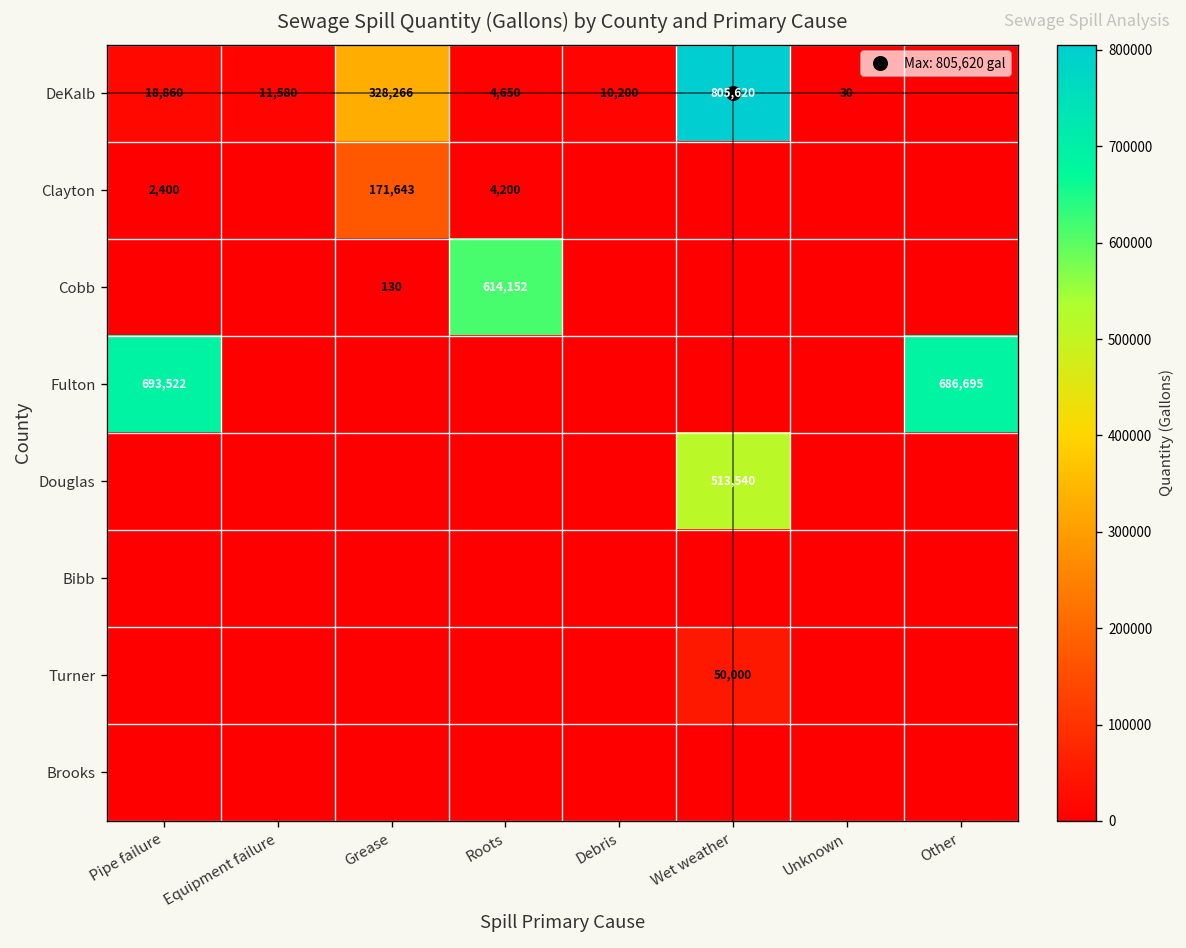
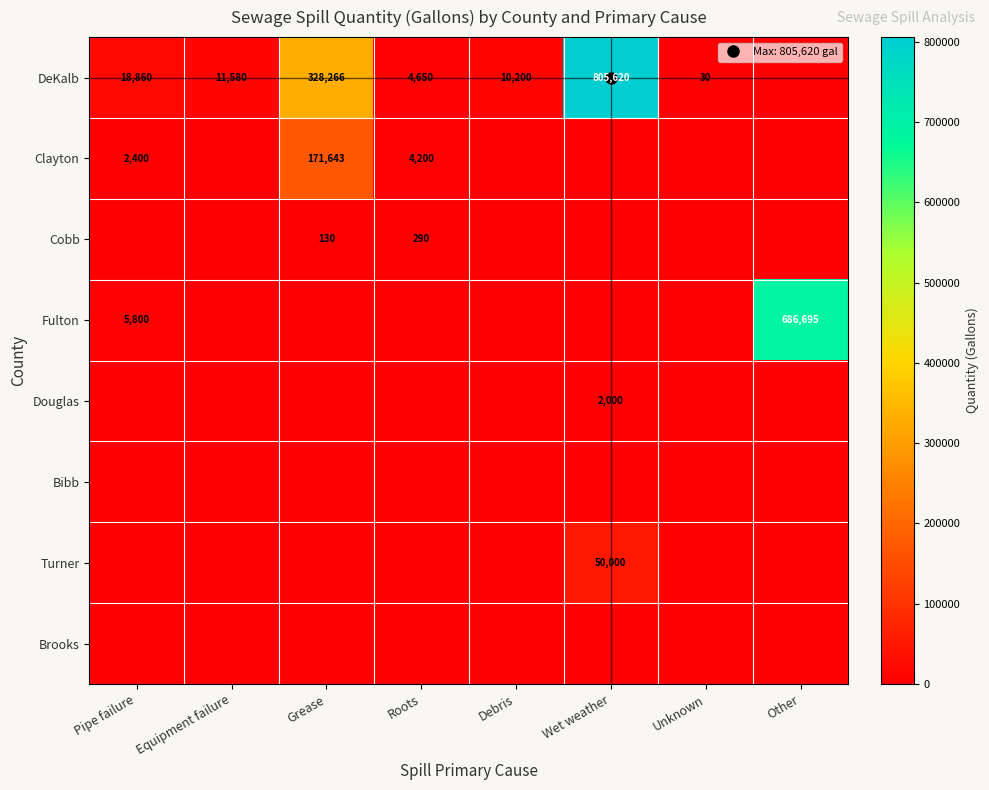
Cobb, Roots: 614,152 -> 290
Fulton, Pipe failure: 693,522 -> 5,800
Douglas, Wet weather: 513,540 -> 2,000
